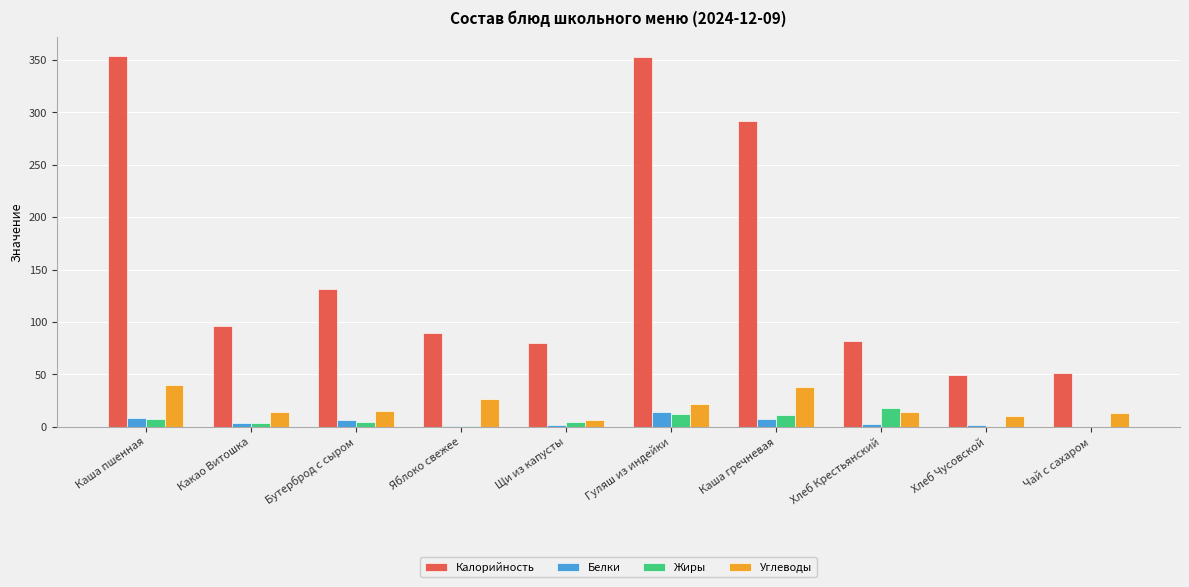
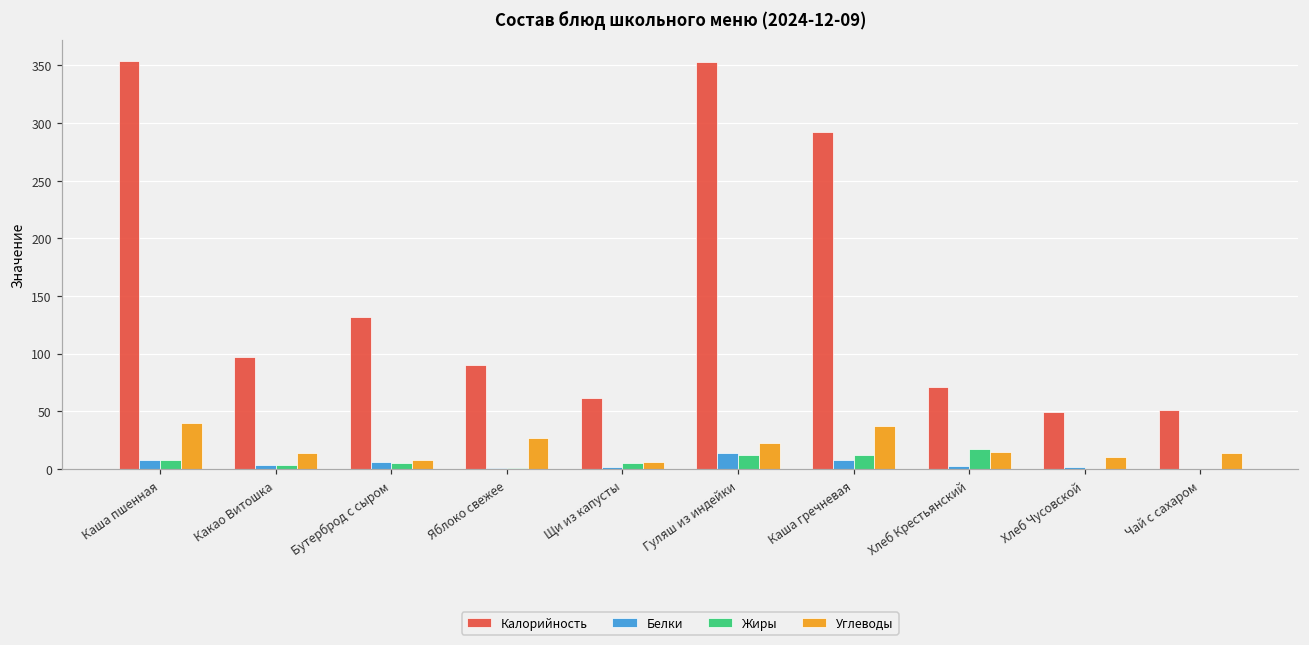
Углеводы, Бутерброд с сыром: 15 -> 7
Калорийность, Щи из капусты: 80 -> 62
Калорийность, Хлеб Крестьянский: 82 -> 71
